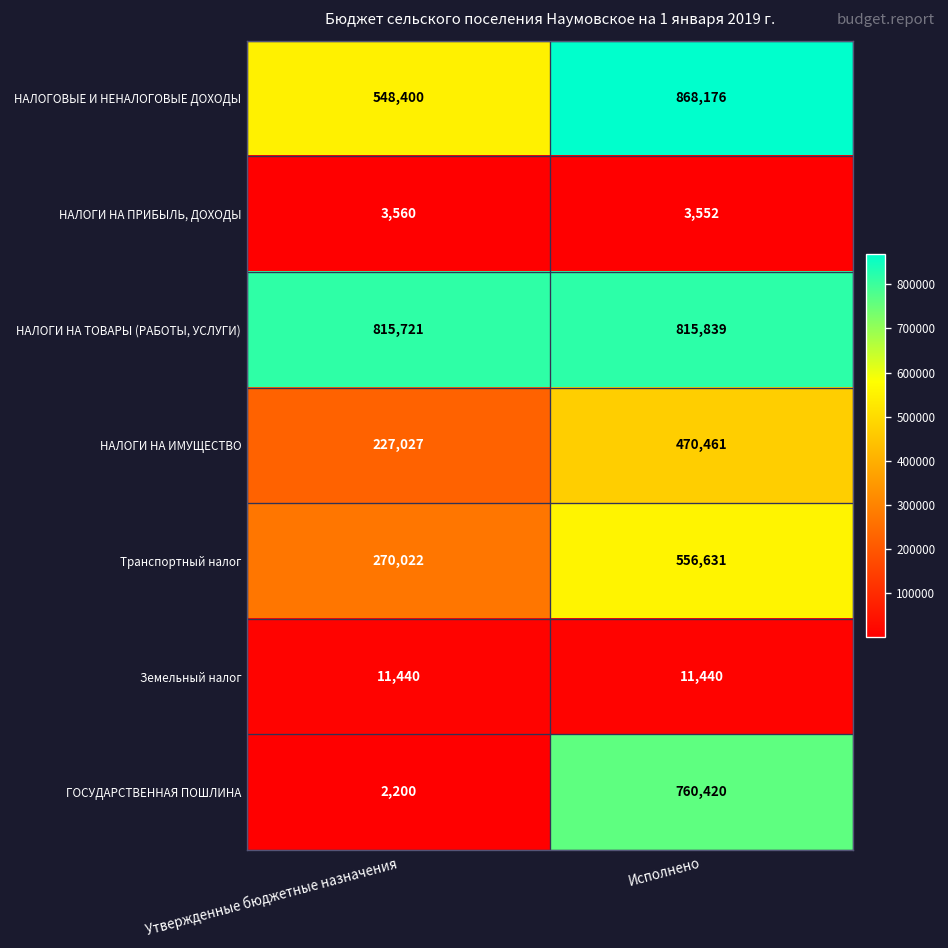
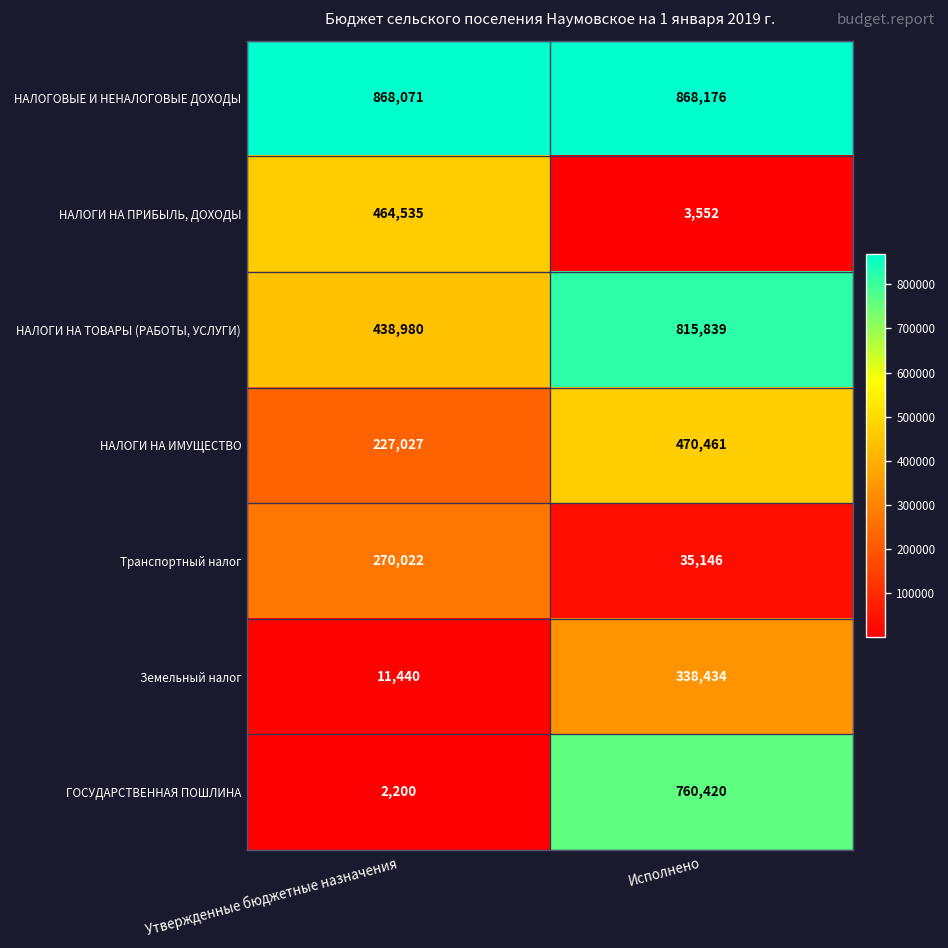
НАЛОГОВЫЕ И НЕНАЛОГОВЫЕ ДОХОДЫ, Утвержденные бюджетные назначения: 548,400 -> 868,071
НАЛОГИ НА ПРИБЫЛЬ, ДОХОДЫ, Утвержденные бюджетные назначения: 3,560 -> 464,535
НАЛОГИ НА ТОВАРЫ (РАБОТЫ, УСЛУГИ), Утвержденные бюджетные назначения: 815,721 -> 438,980
Транспортный налог, Исполнено: 556,631 -> 35,146
Земельный налог, Исполнено: 11,440 -> 338,434
